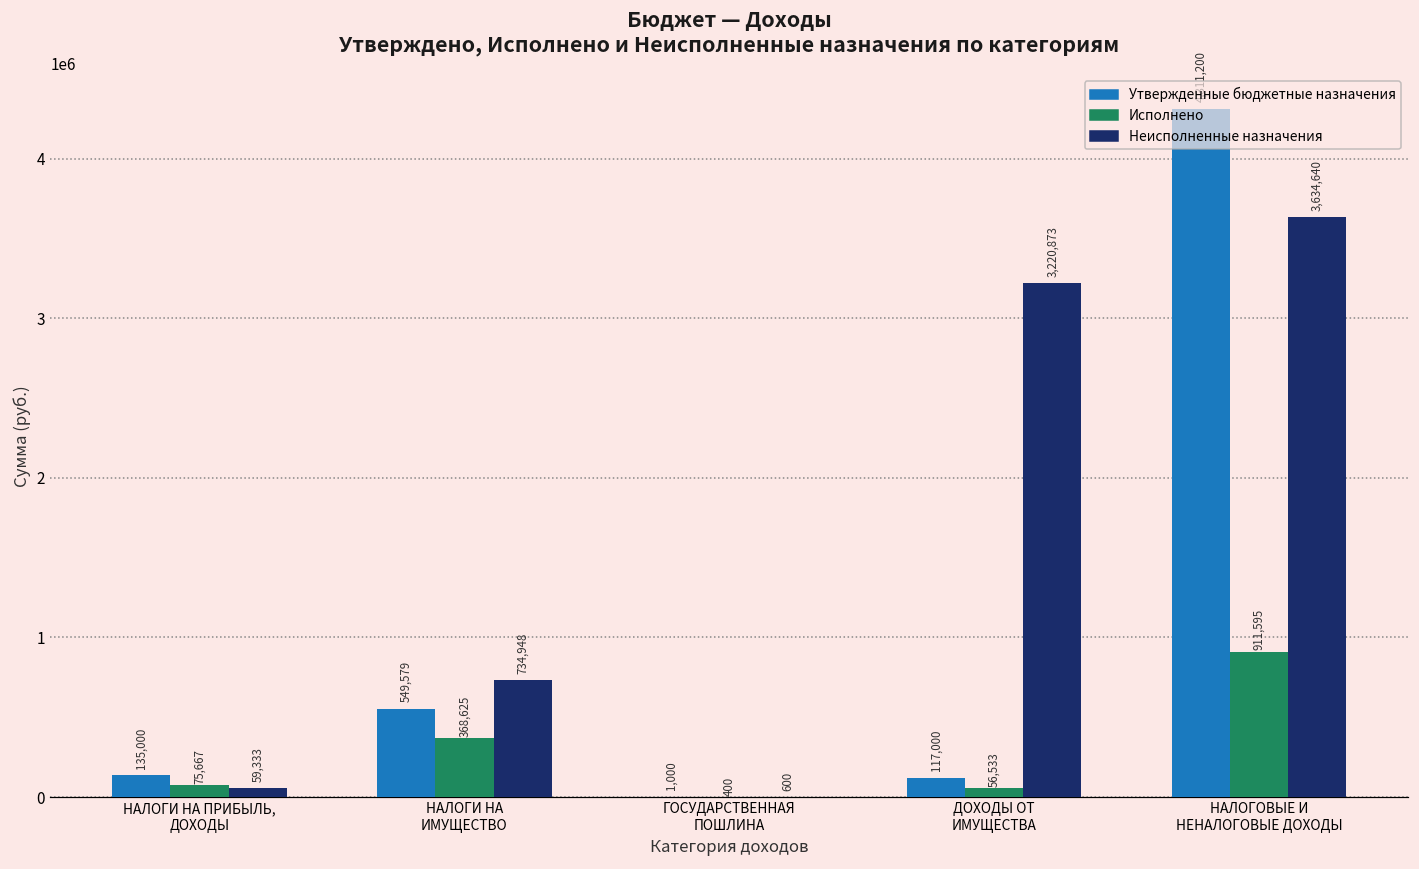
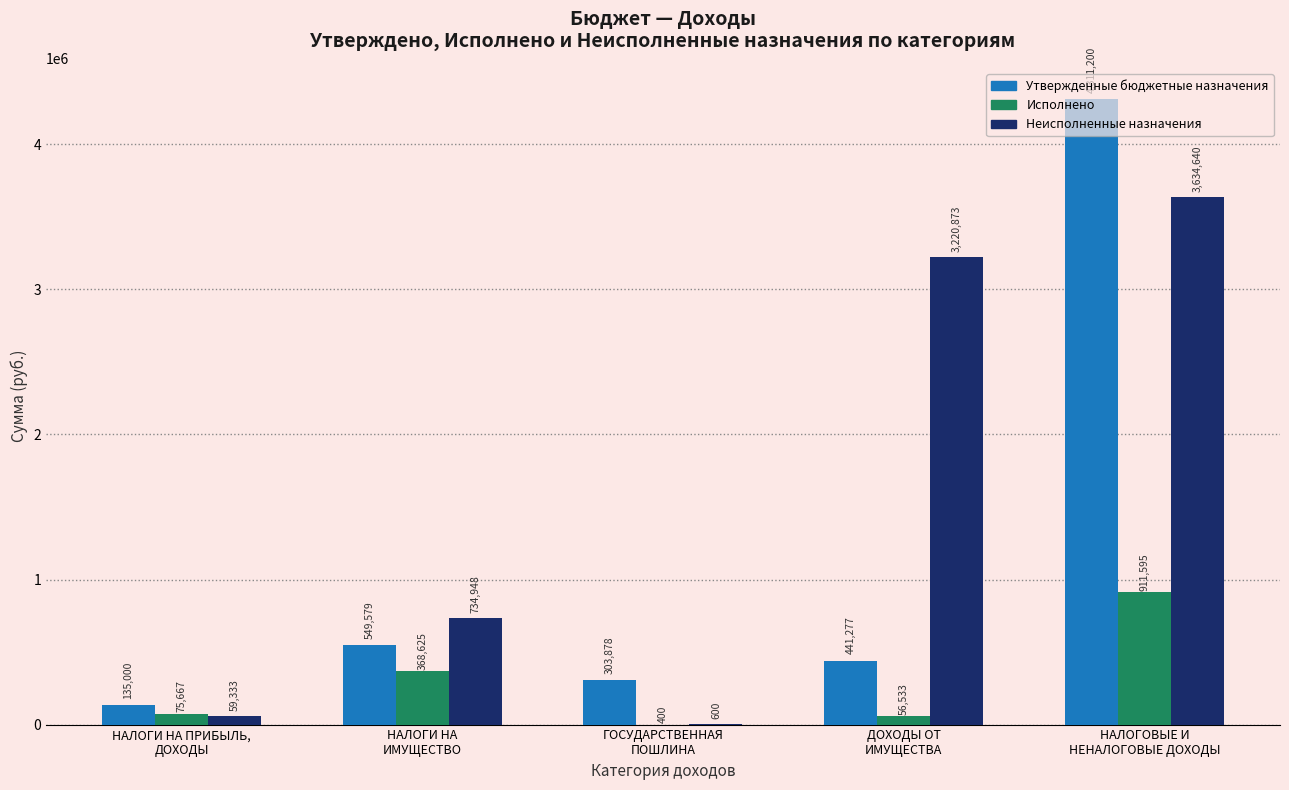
Утвержденные бюджетные назначения, ГОСУДАРСТВЕННАЯ ПОШЛИНА: 1,000 -> 303,878
Утвержденные бюджетные назначения, ДОХОДЫ ОТ ИМУЩЕСТВА: 117,000 -> 441,277
